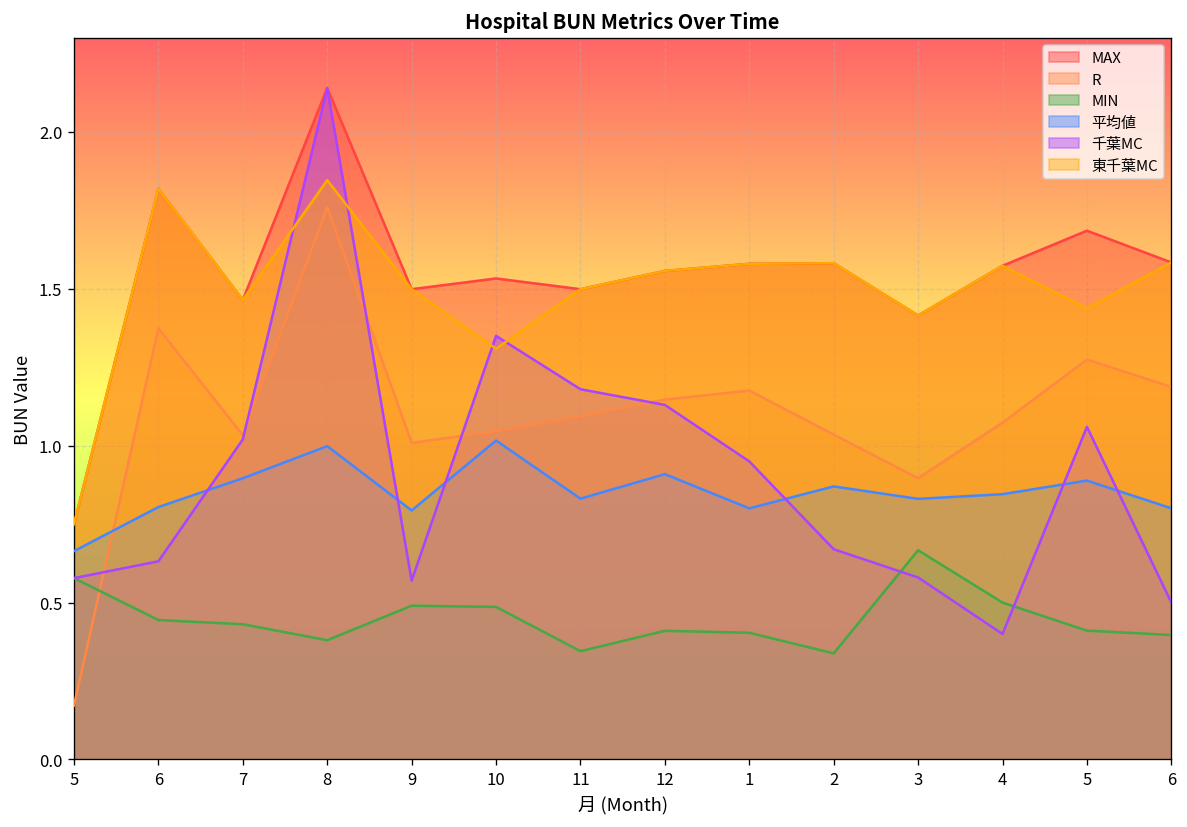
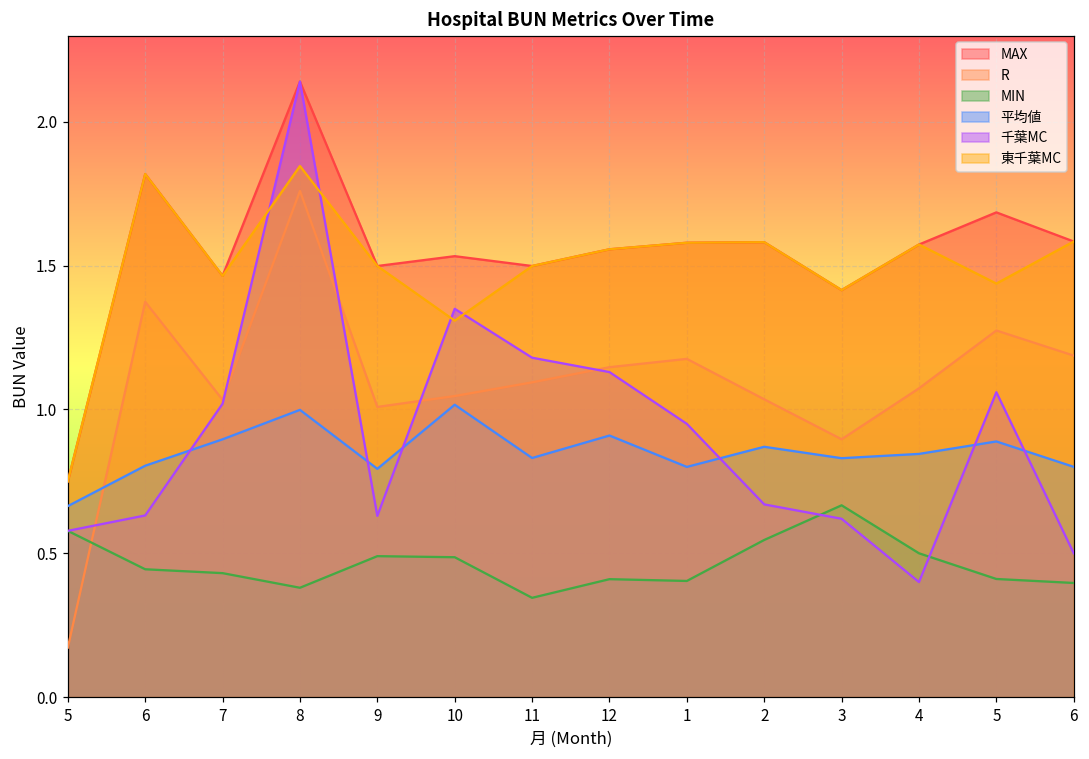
千葉MC, 9: 0.57 -> 0.63
MIN, 2: 0.34 -> 0.55
千葉MC, 3: 0.58 -> 0.62
